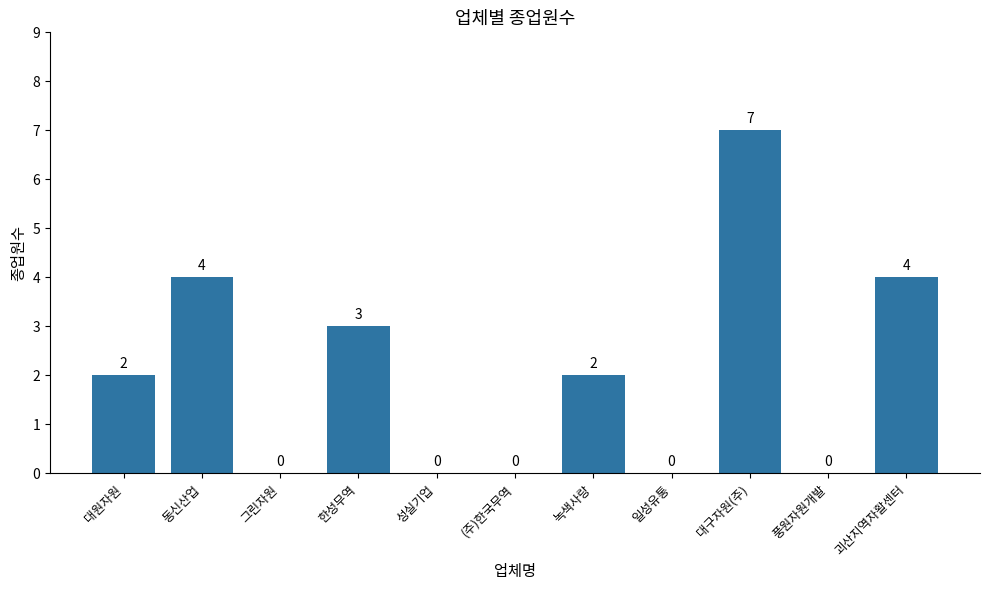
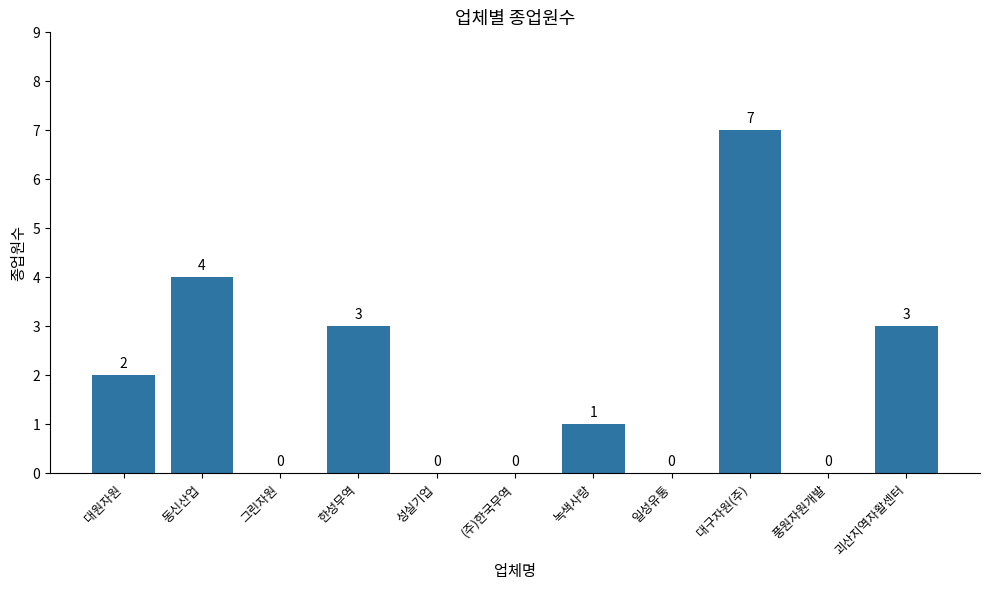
녹색사랑: 2 -> 1
괴산지역자활센터: 4 -> 3
